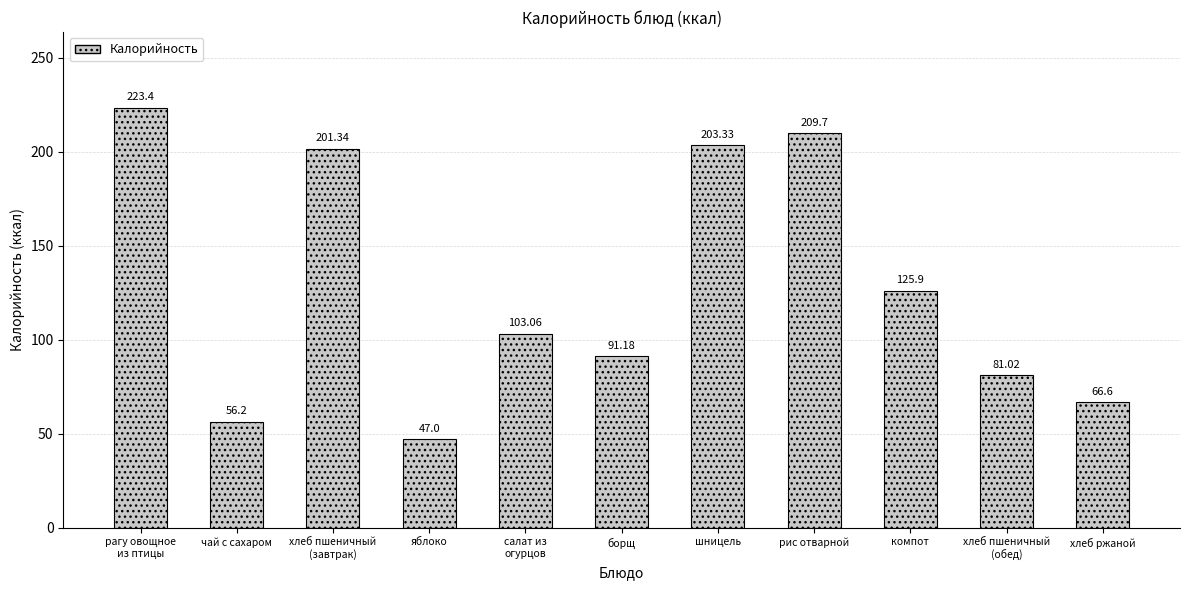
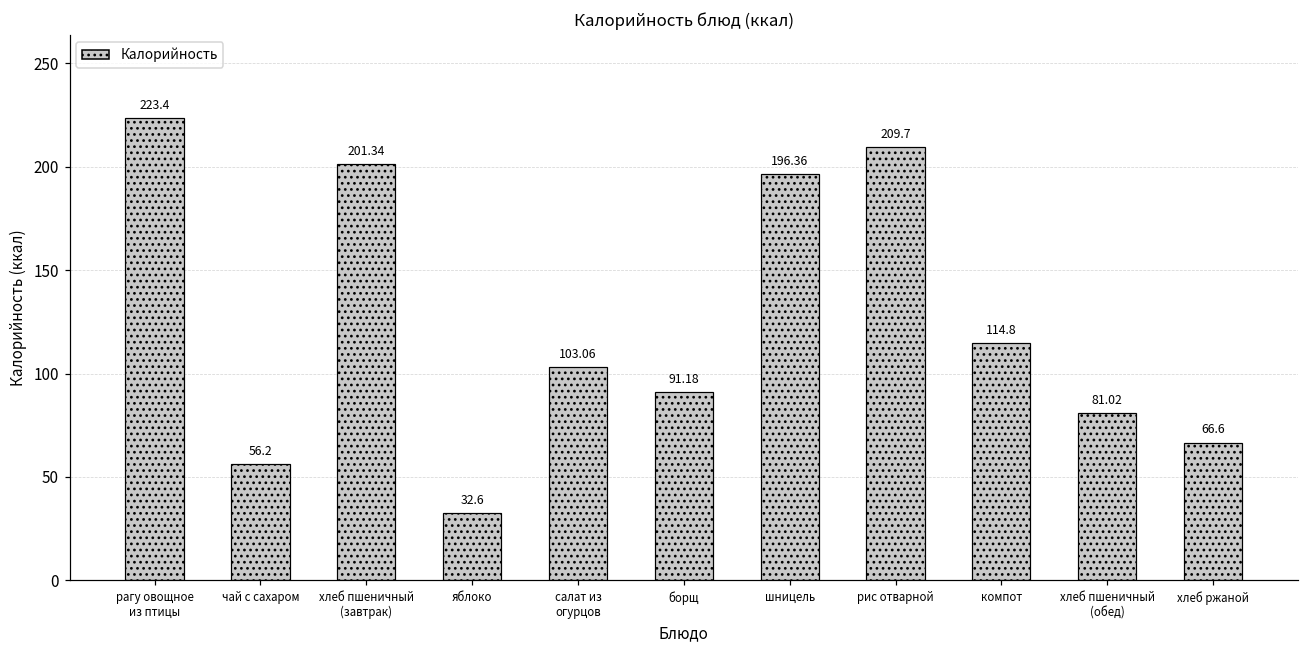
яблоко: 47.0 -> 32.6
шницель: 203.33 -> 196.36
компот: 125.9 -> 114.8
